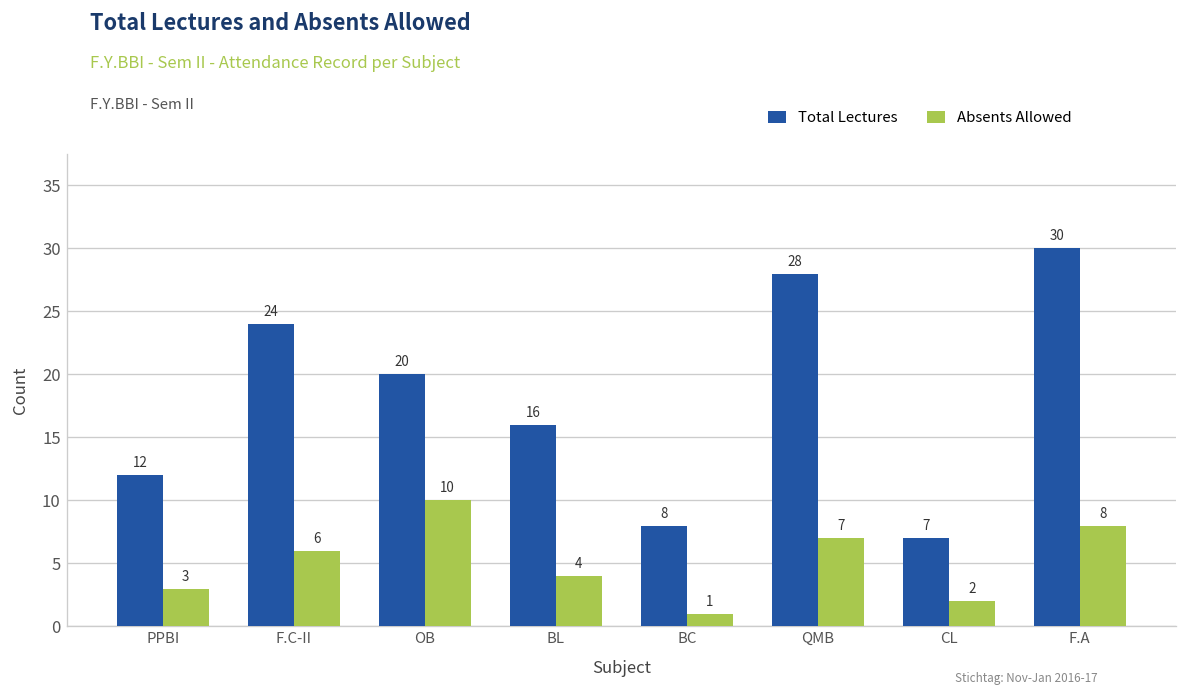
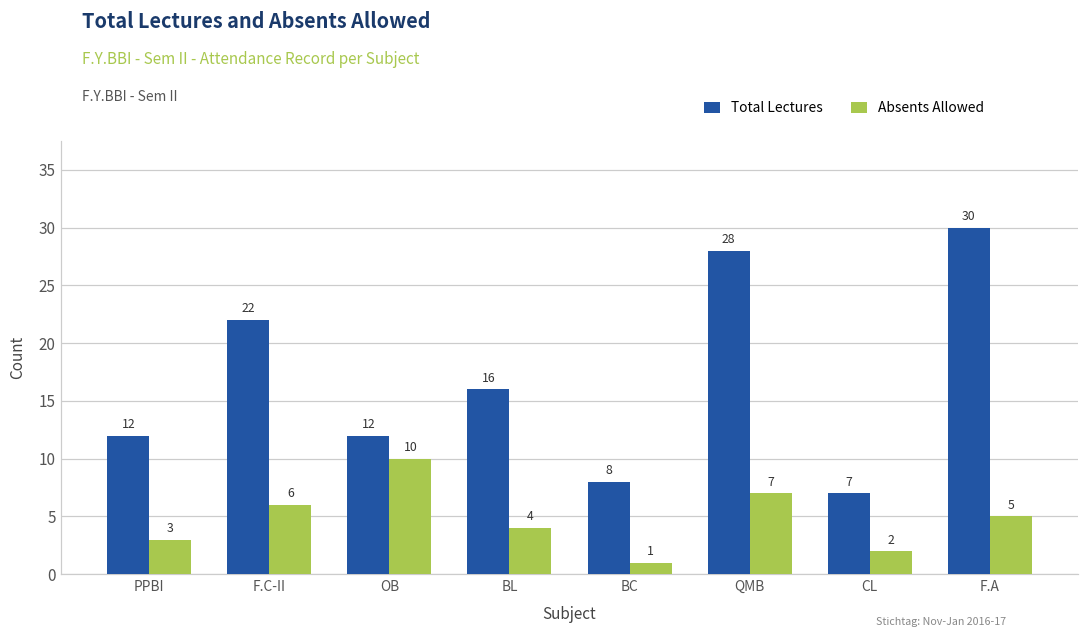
Total Lectures, F.C-II: 24 -> 22
Total Lectures, OB: 20 -> 12
Absents Allowed, F.A: 8 -> 5
